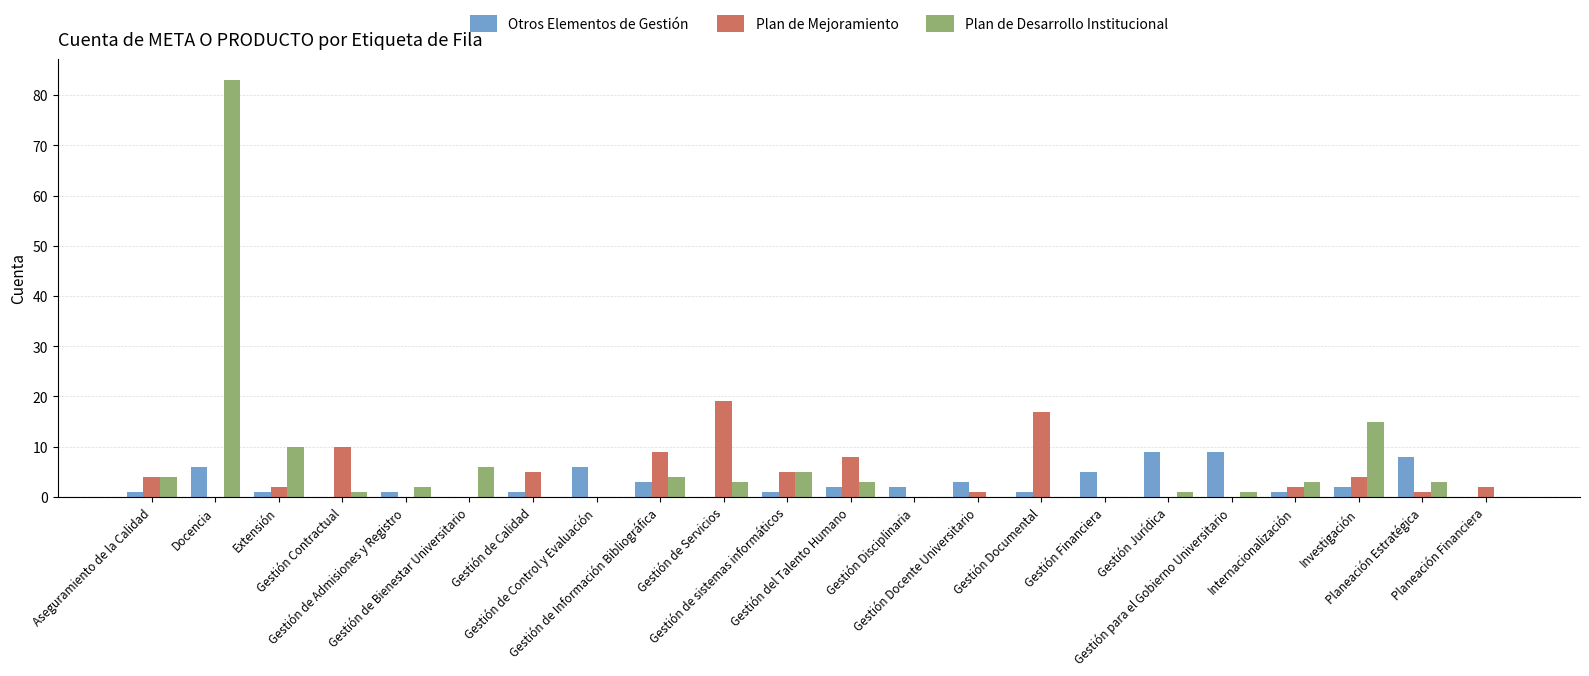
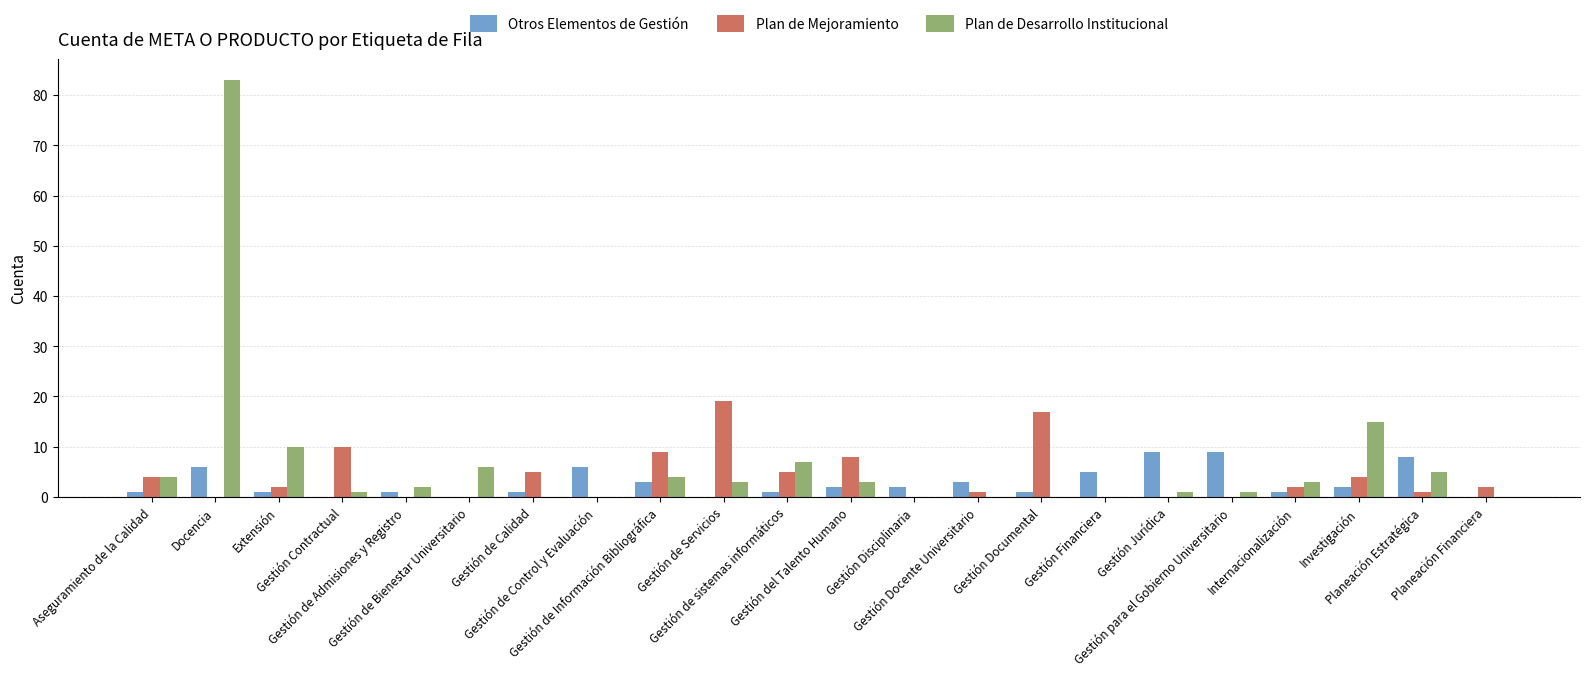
Plan de Desarrollo Institucional, Gestión de sistemas informáticos: 5 -> 7
Plan de Desarrollo Institucional, Planeación Estratégica: 3 -> 5
